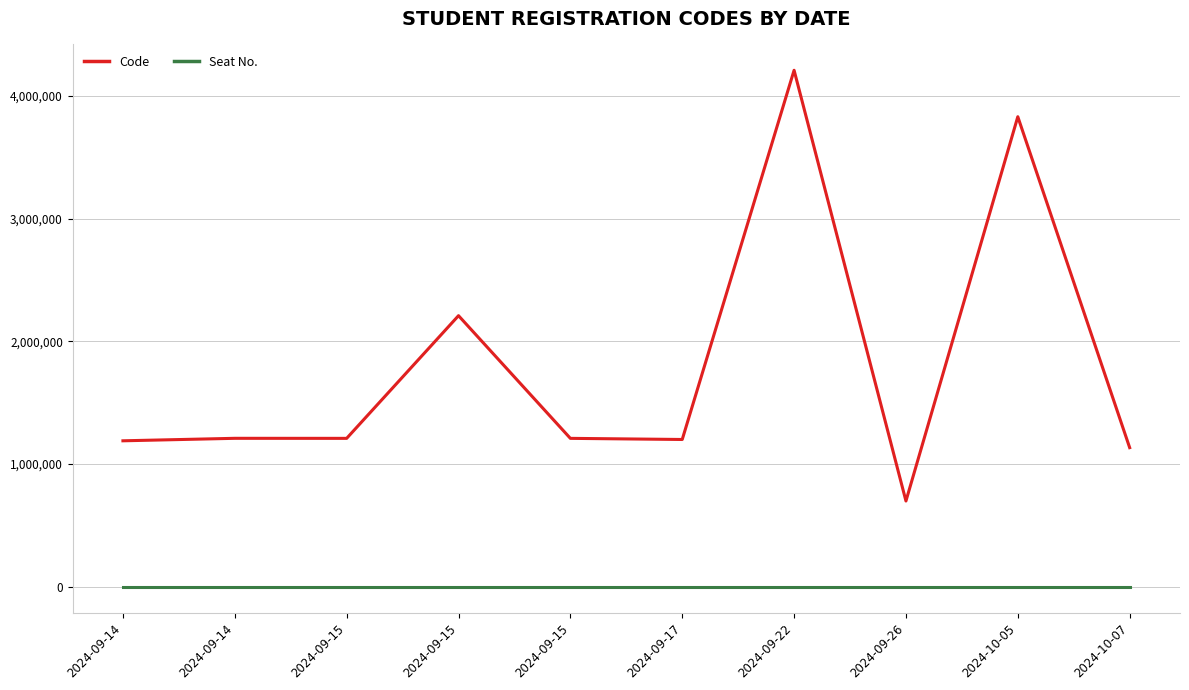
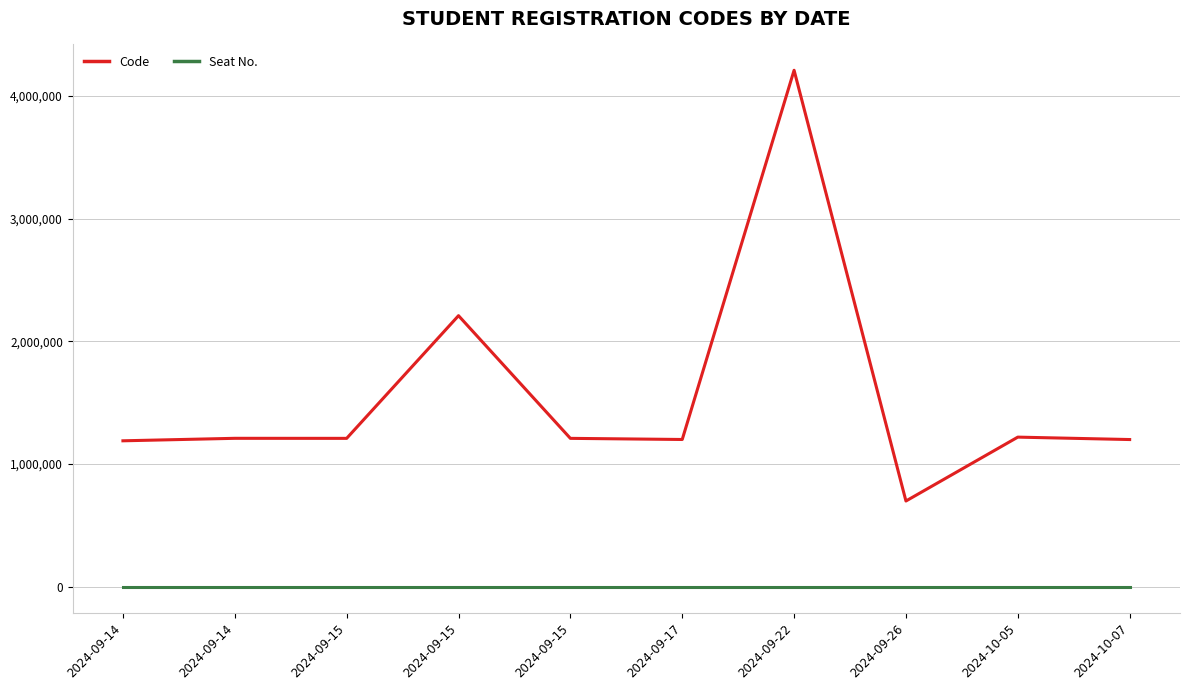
Code, 2024-10-05: 3,830,000 -> 1,220,000
Code, 2024-10-07: 1,130,000 -> 1,200,000
